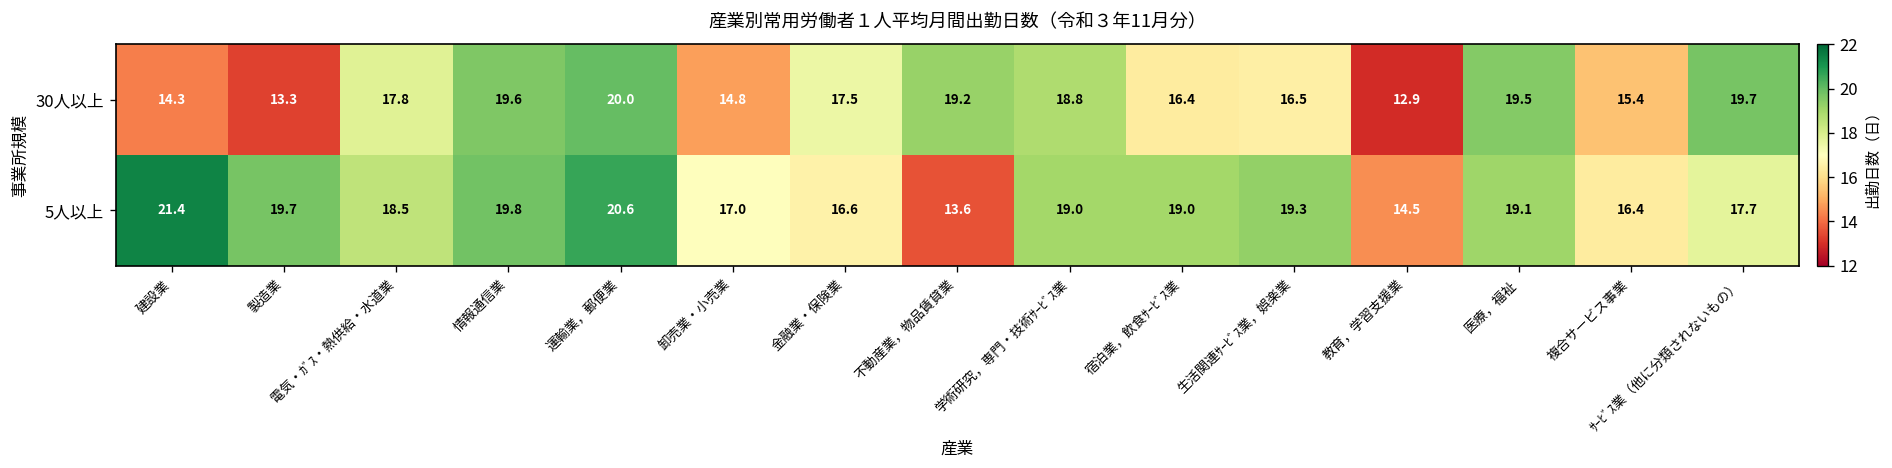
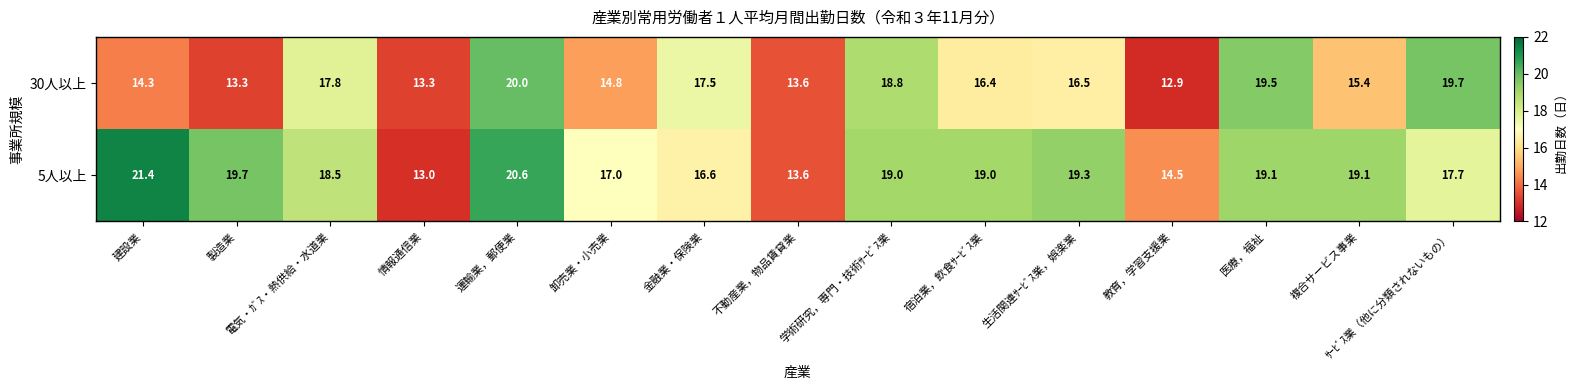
30人以上, 情報通信業: 19.6 -> 13.3
30人以上, 不動産業，物品賃貸業: 19.2 -> 13.6
5人以上, 情報通信業: 19.8 -> 13.0
5人以上, 複合サービス事業: 16.4 -> 19.1
